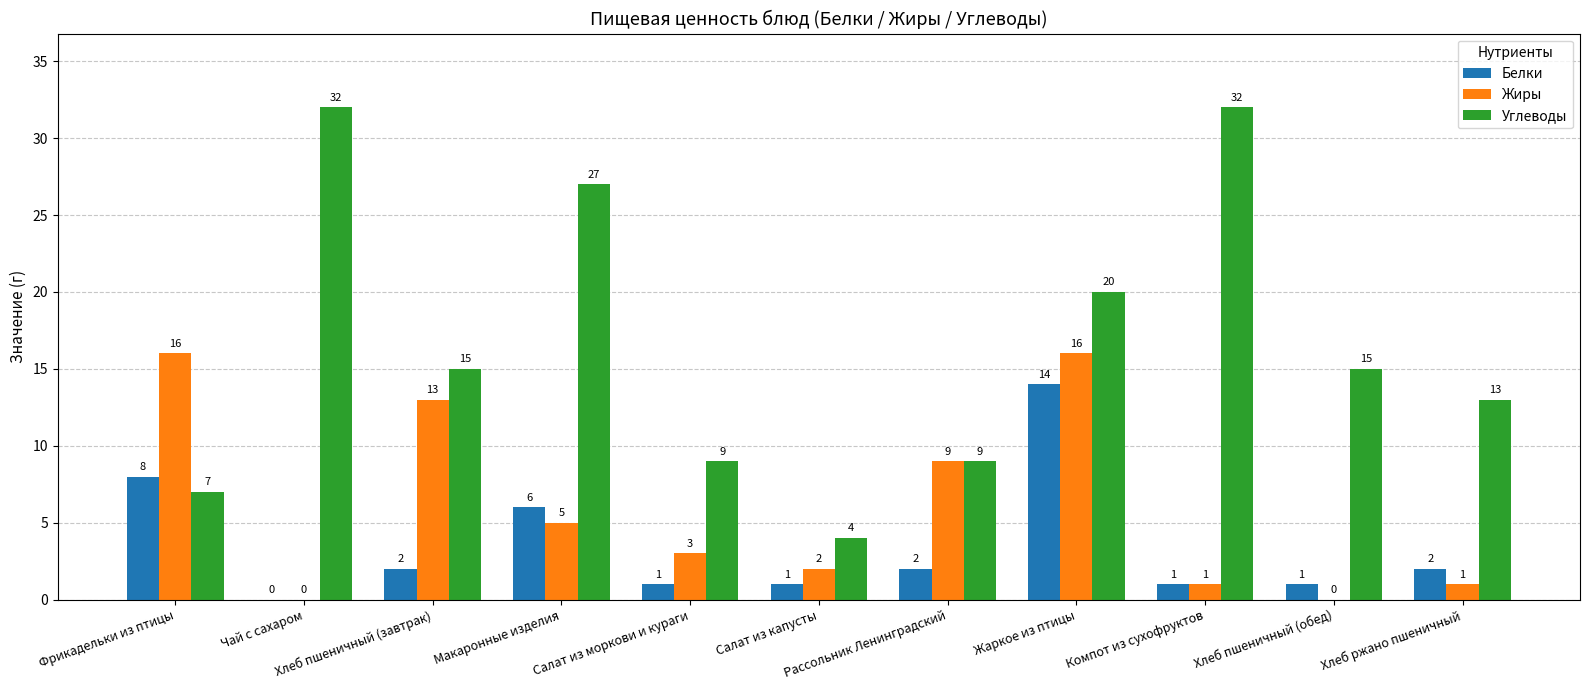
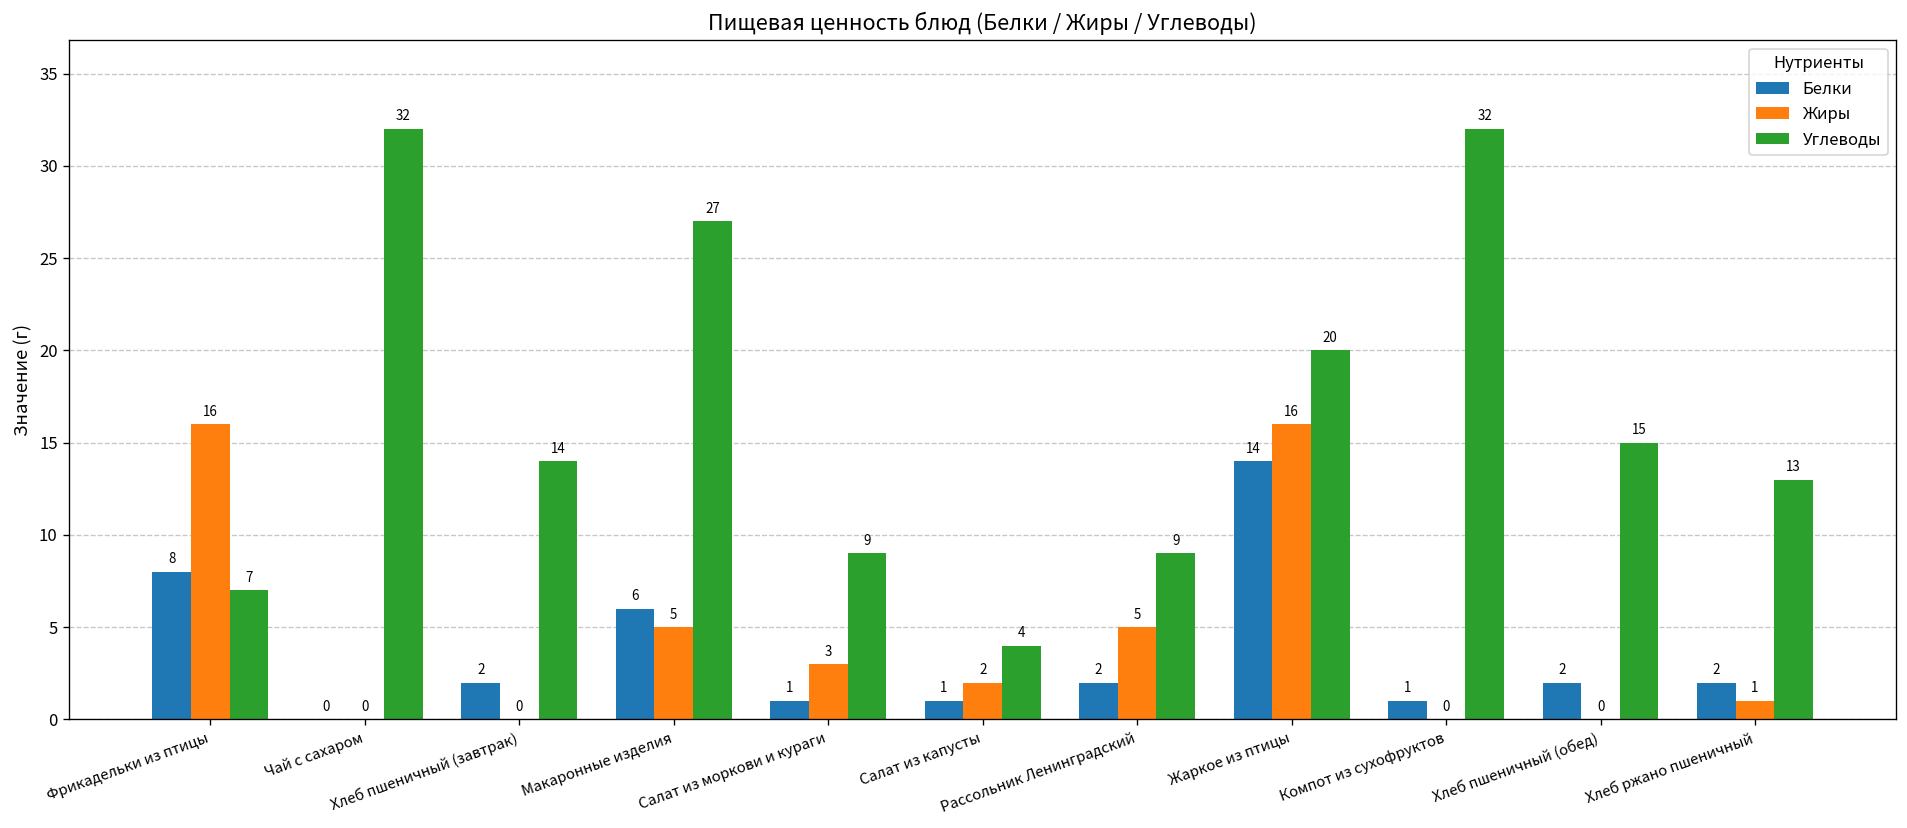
Жиры, Хлеб пшеничный (завтрак): 13 -> 0
Углеводы, Хлеб пшеничный (завтрак): 15 -> 14
Жиры, Рассольник Ленинградский: 9 -> 5
Жиры, Компот из сухофруктов: 1 -> 0
Белки, Хлеб пшеничный (обед): 1 -> 2
